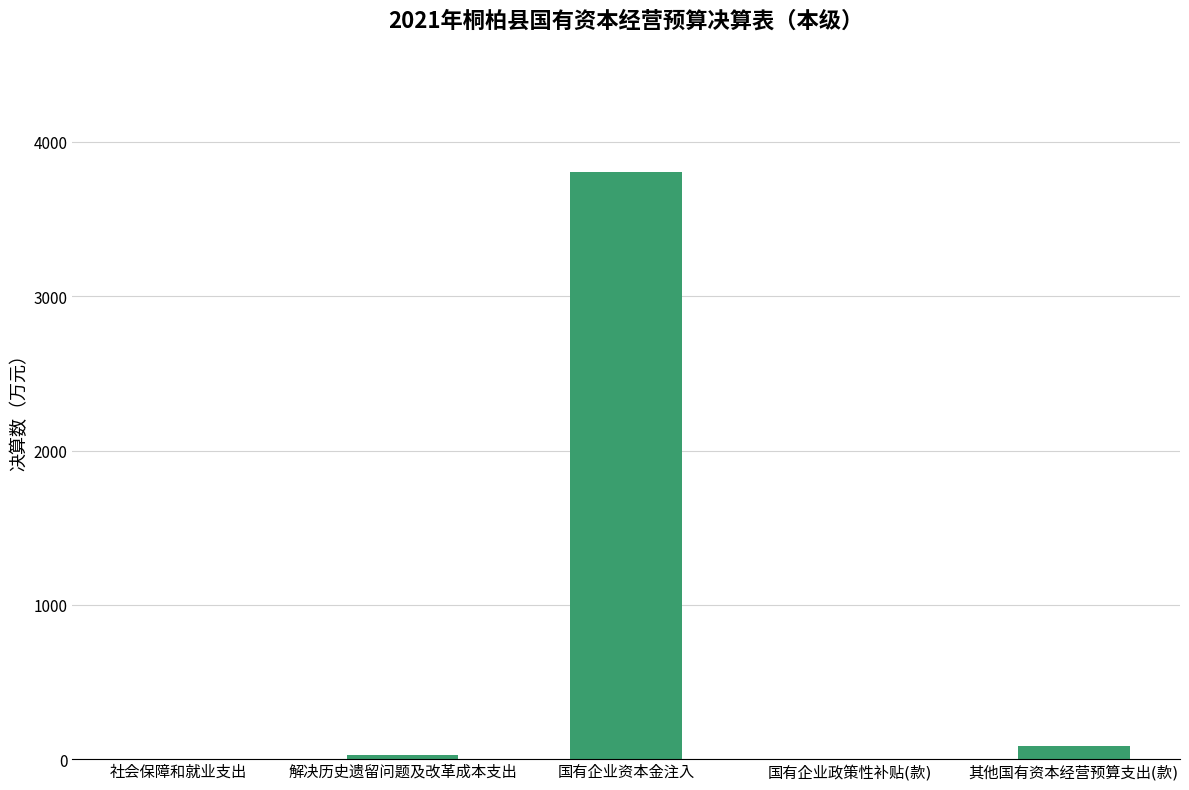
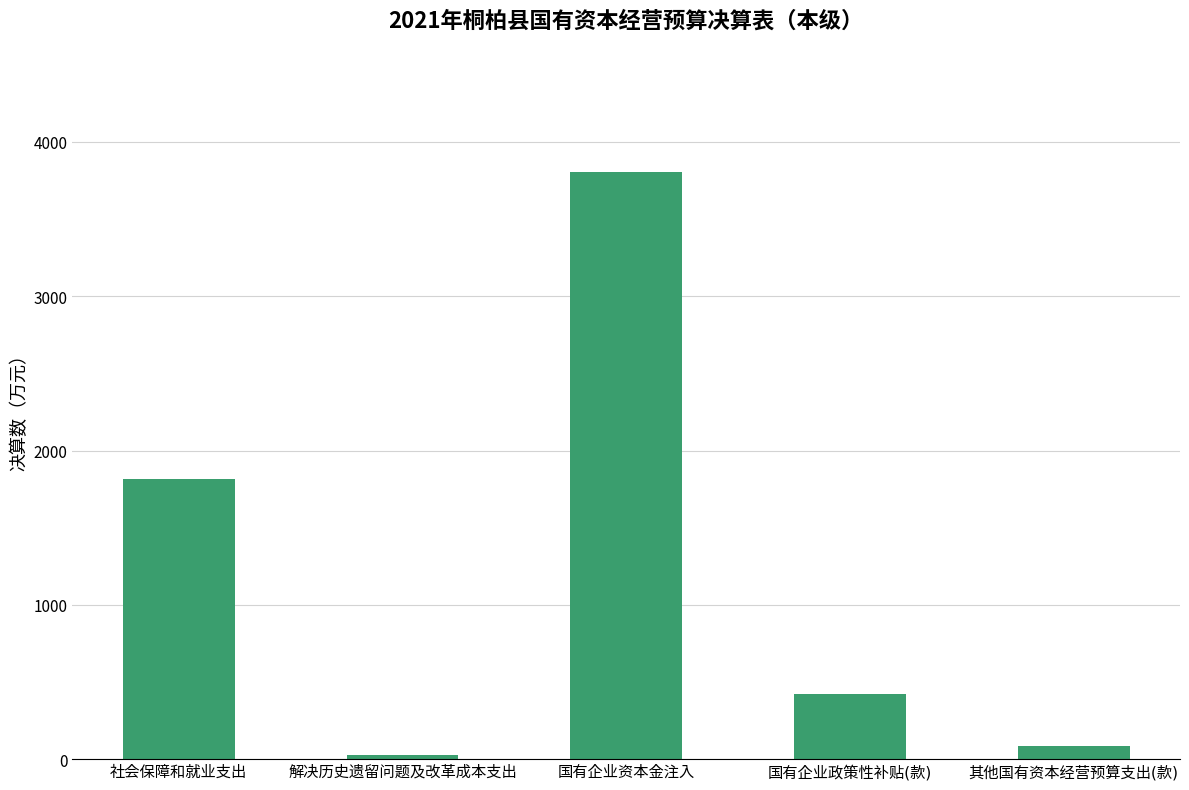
社会保障和就业支出: 0 -> 1810
国有企业政策性补贴(款): 0 -> 420
